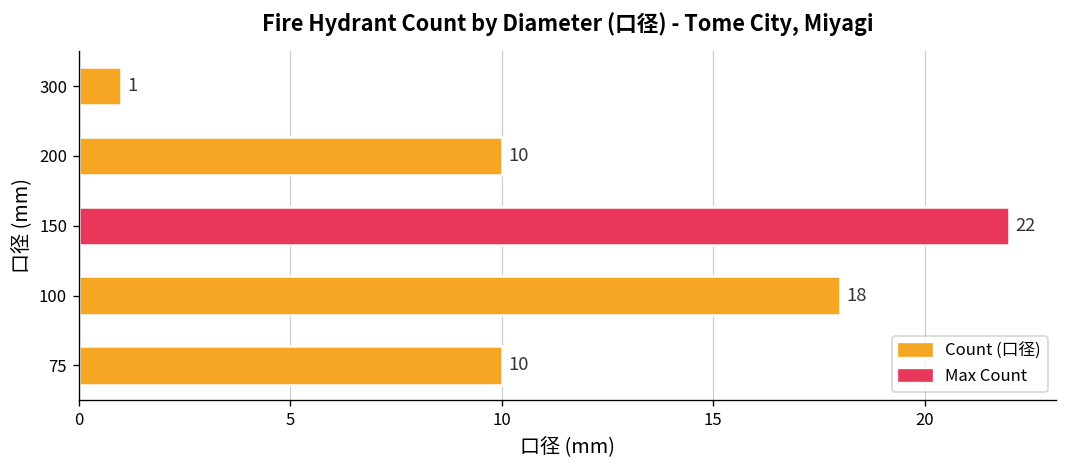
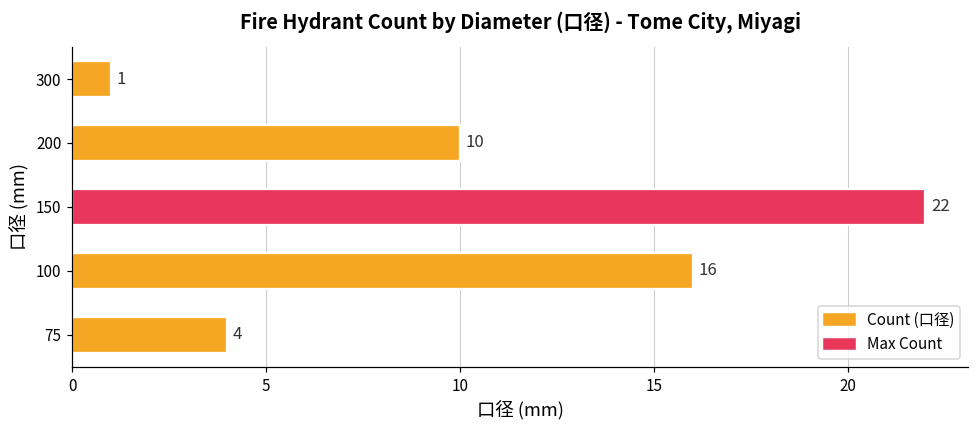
100: 18 -> 16
75: 10 -> 4
